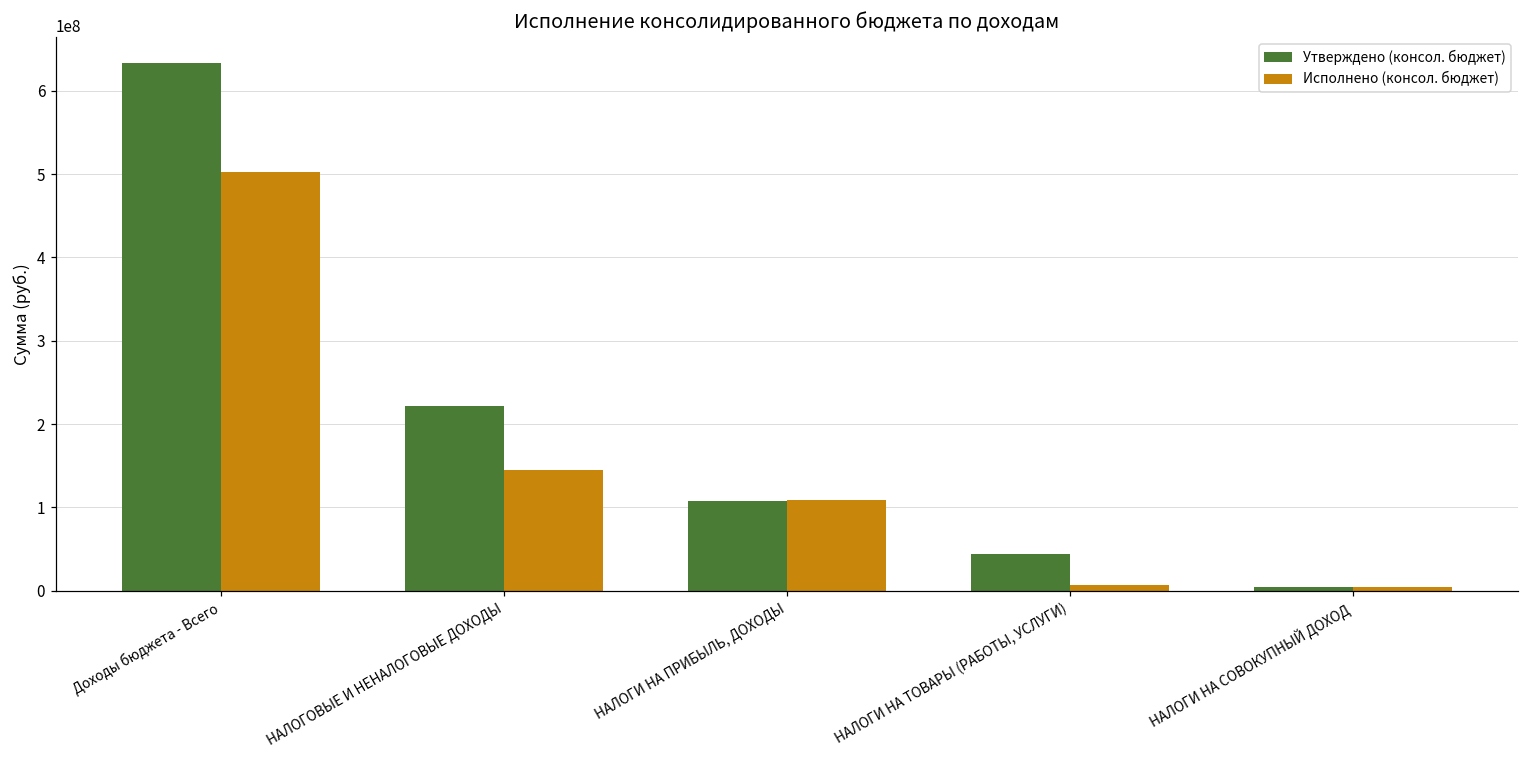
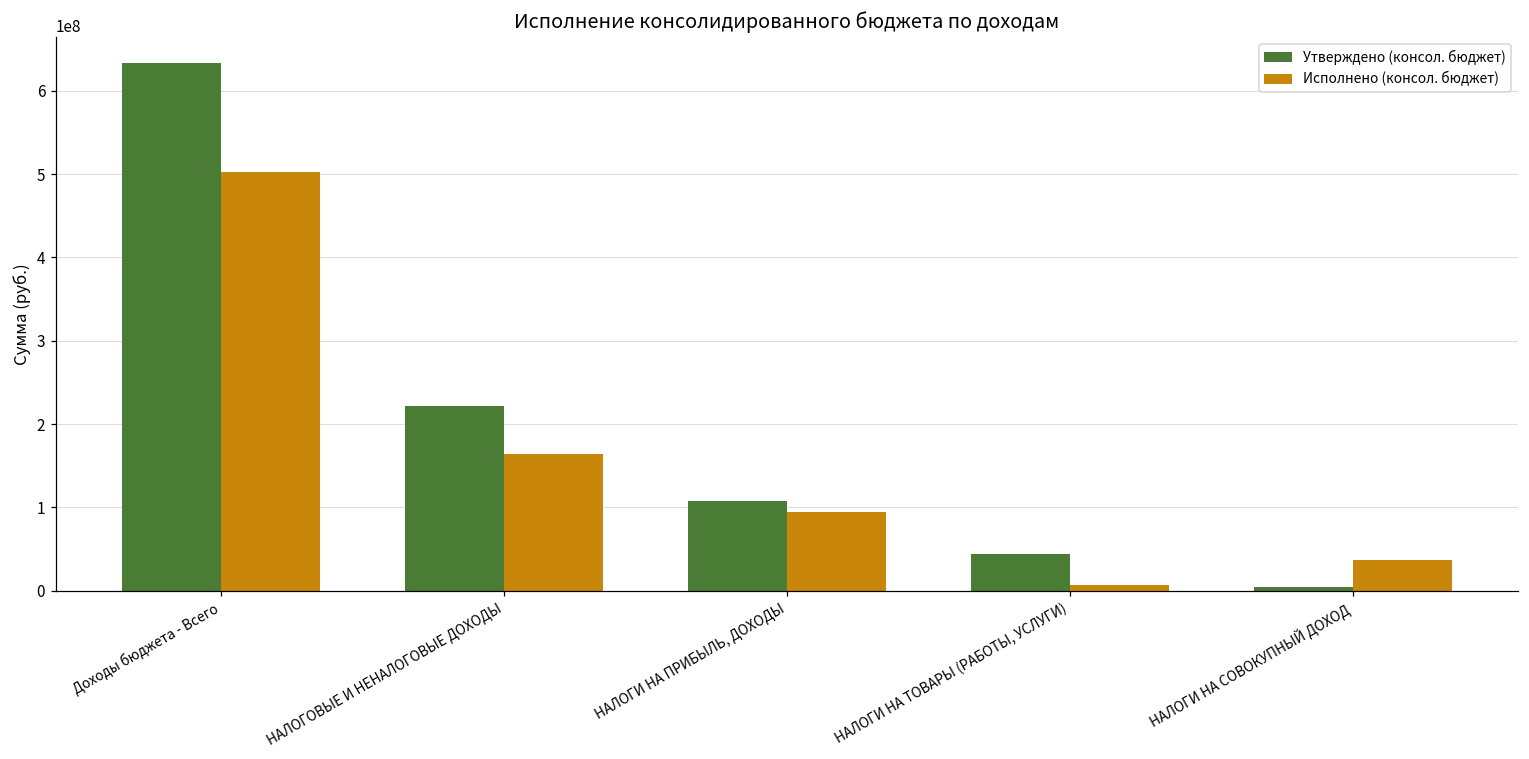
Исполнено (консол. бюджет), НАЛОГОВЫЕ И НЕНАЛОГОВЫЕ ДОХОДЫ: 150000000 -> 160000000
Исполнено (консол. бюджет), НАЛОГИ НА ПРИБЫЛЬ, ДОХОДЫ: 110000000 -> 90000000
Исполнено (консол. бюджет), НАЛОГИ НА СОВОКУПНЫЙ ДОХОД: 0 -> 40000000
